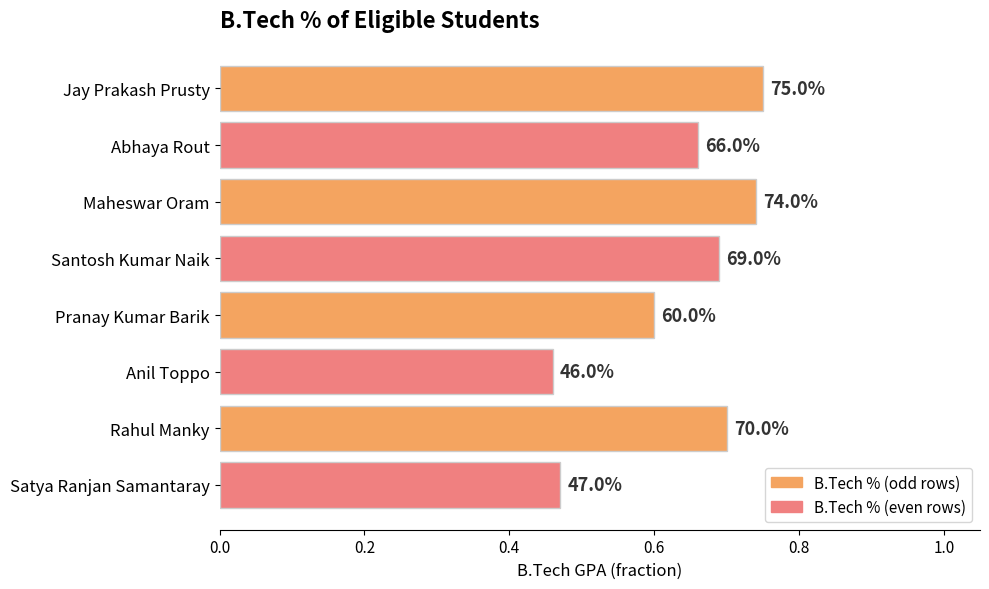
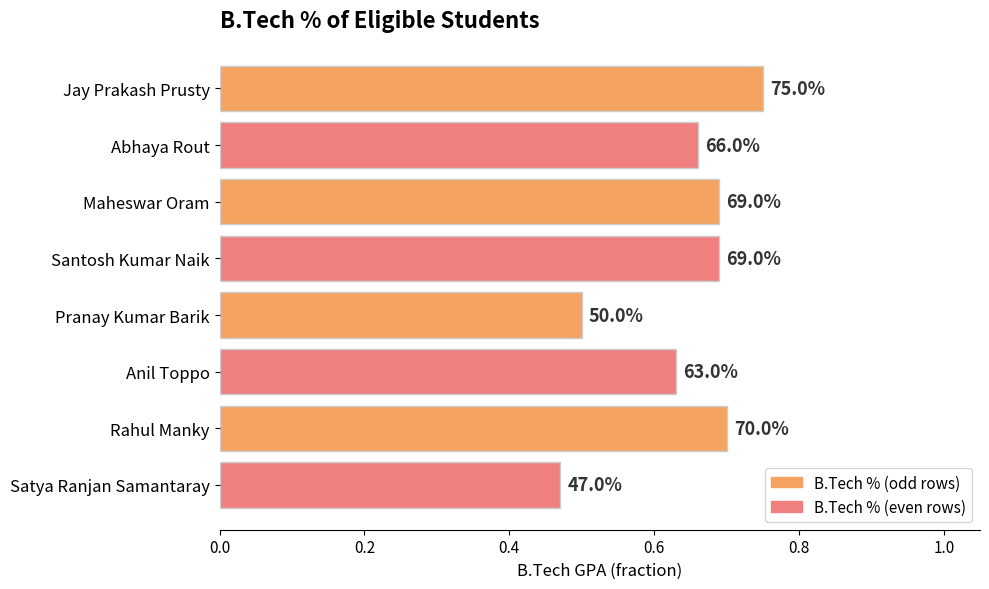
Maheswar Oram: 74.0% -> 69.0%
Pranay Kumar Barik: 60.0% -> 50.0%
Anil Toppo: 46.0% -> 63.0%
